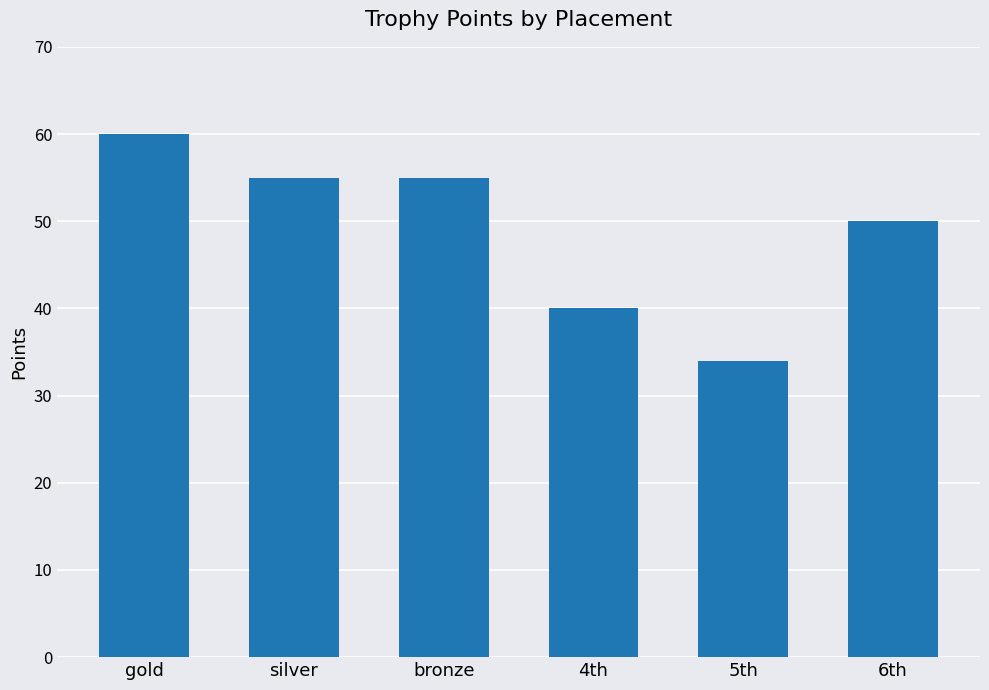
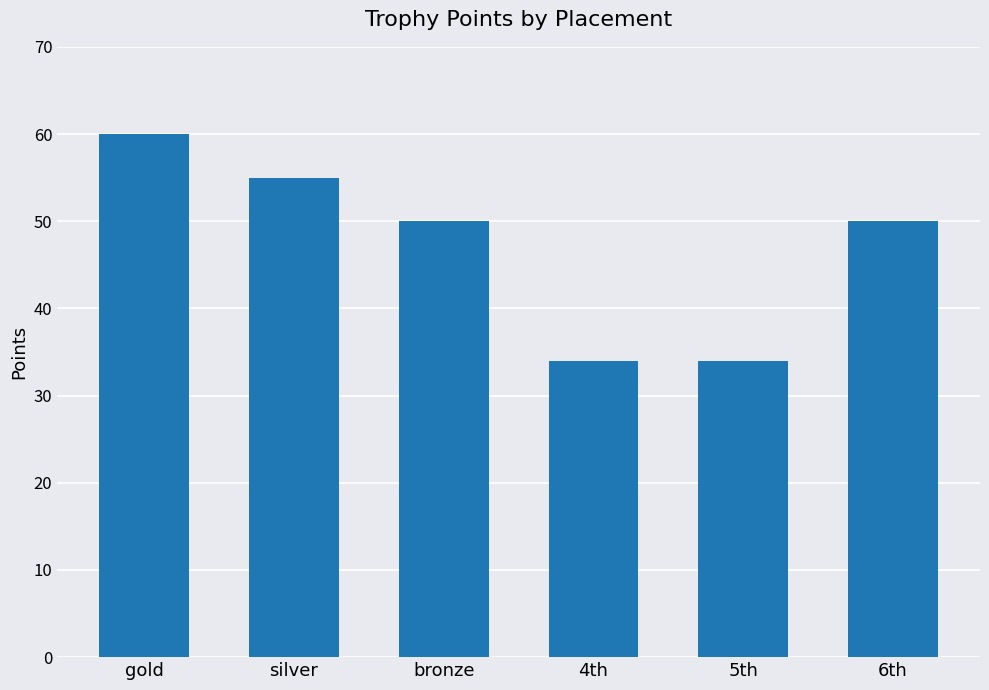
bronze: 55 -> 50
4th: 40 -> 34
